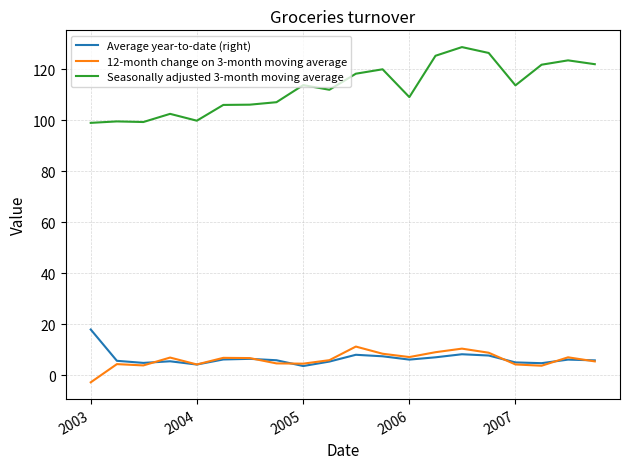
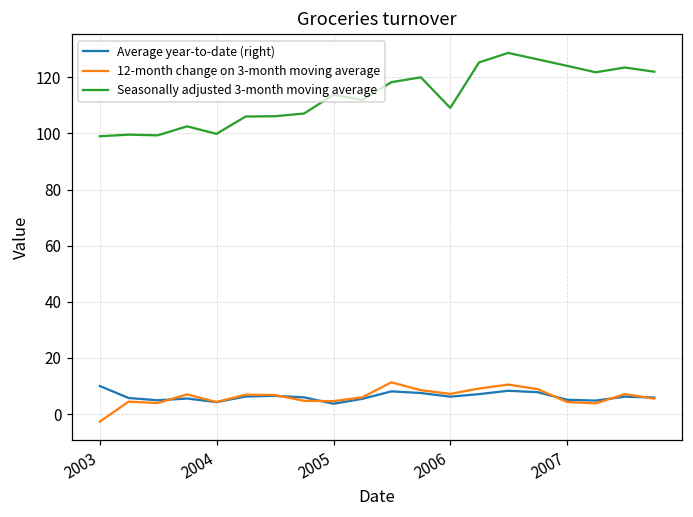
Average year-to-date (right), 2003: 18 -> 10
Seasonally adjusted 3-month moving average, 2007: 114 -> 124
